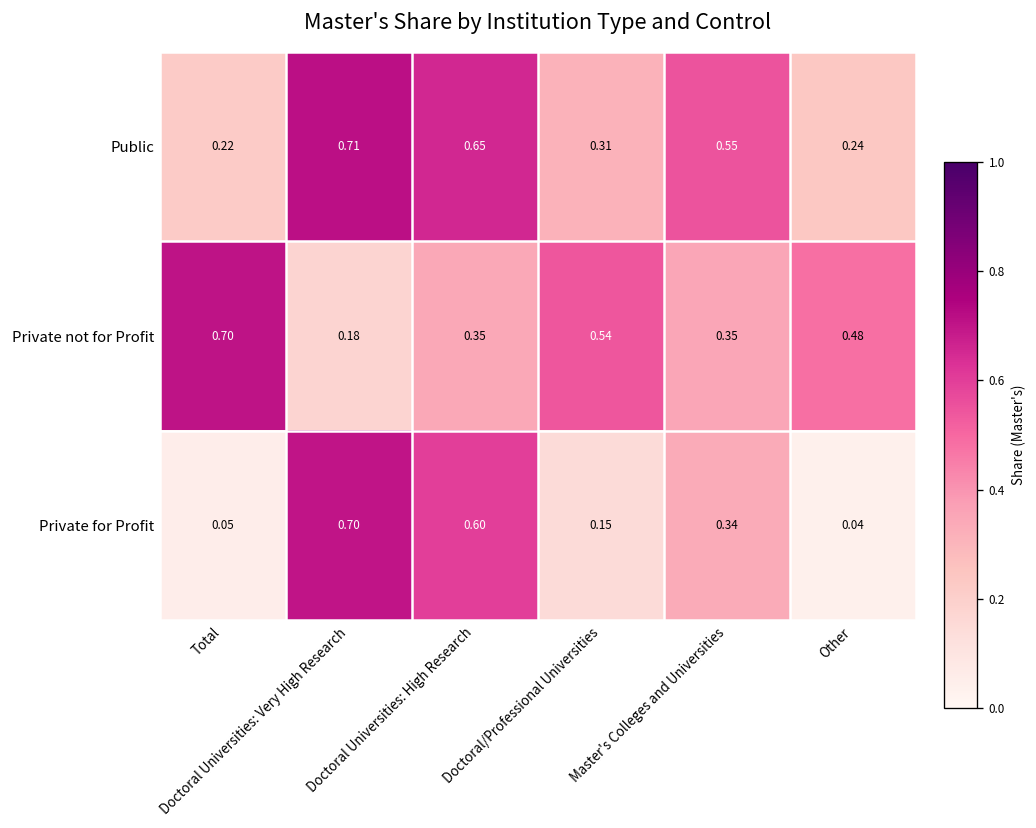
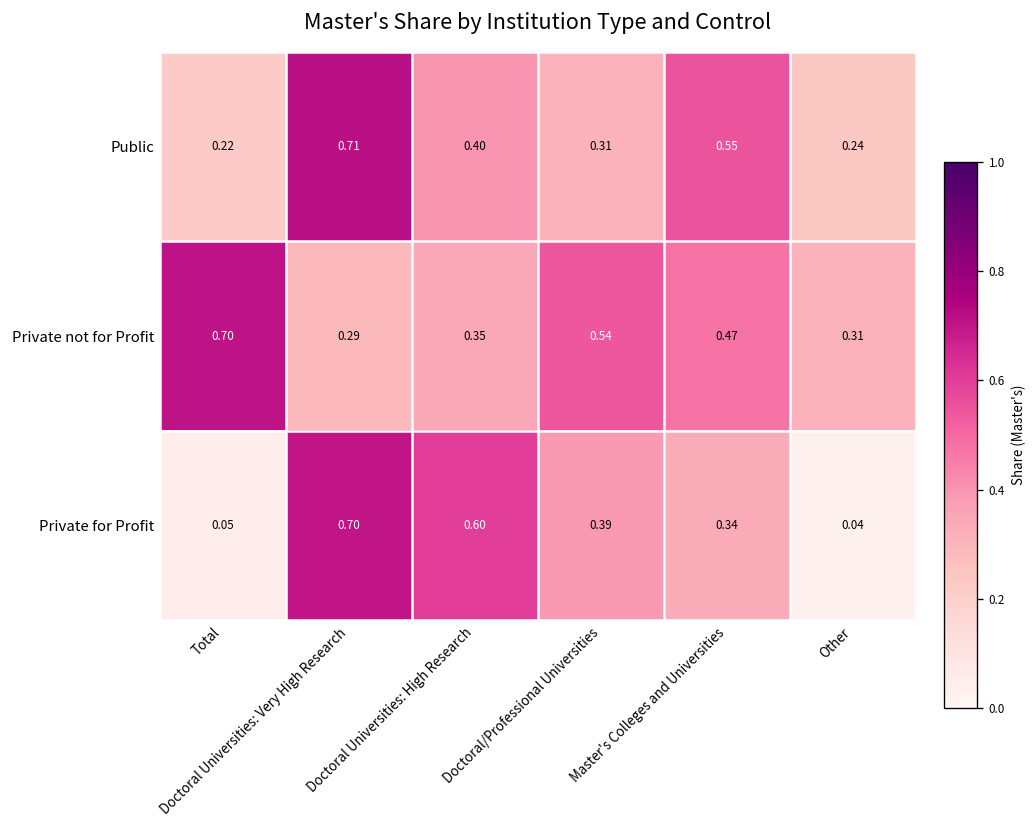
Public, Doctoral Universities: High Research: 0.65 -> 0.40
Private not for Profit, Doctoral Universities: Very High Research: 0.18 -> 0.29
Private not for Profit, Master's Colleges and Universities: 0.35 -> 0.47
Private not for Profit, Other: 0.48 -> 0.31
Private for Profit, Doctoral/Professional Universities: 0.15 -> 0.39
